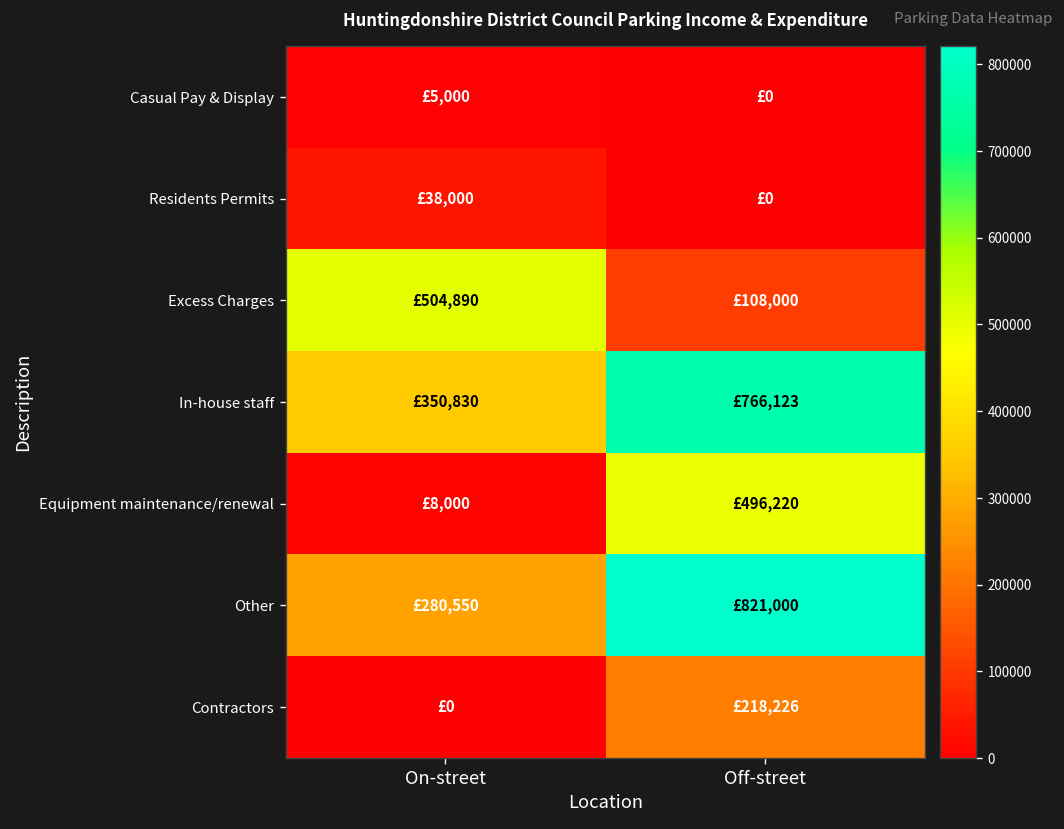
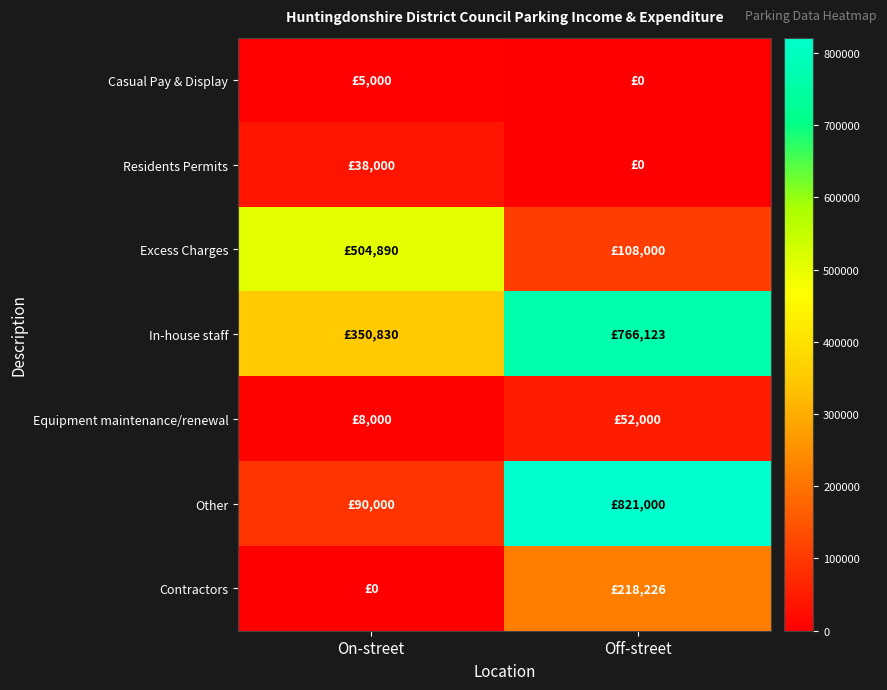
Equipment maintenance/renewal, Off-street: £496,220 -> £52,000
Other, On-street: £280,550 -> £90,000
